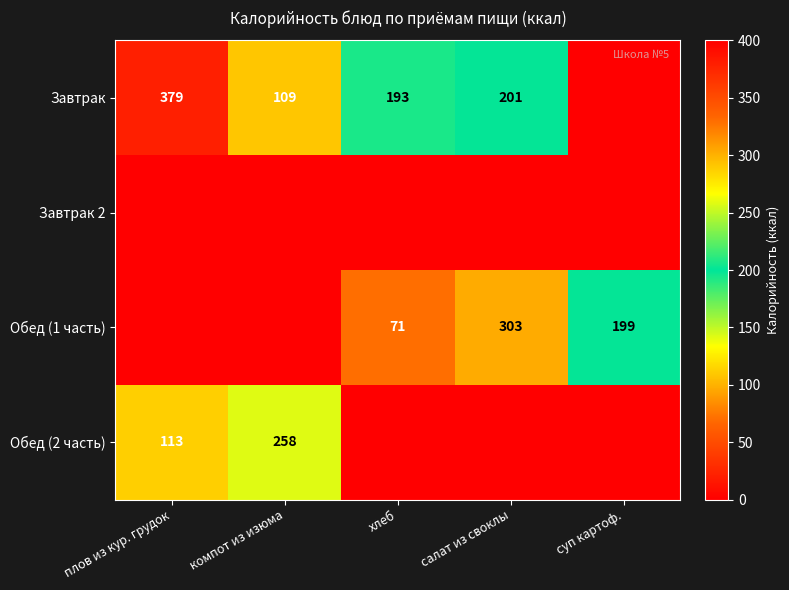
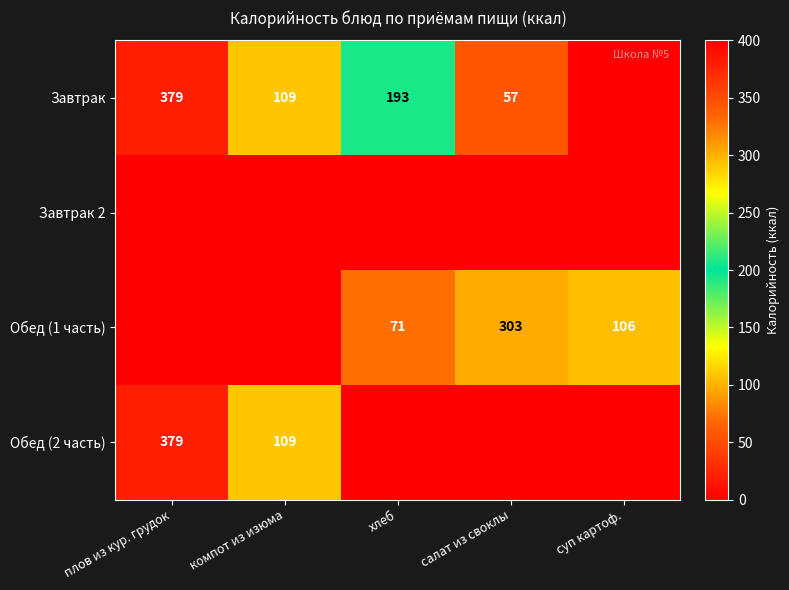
Завтрак, салат из своклы: 201 -> 57
Обед (1 часть), суп картоф.: 199 -> 106
Обед (2 часть), плов из кур. грудок: 113 -> 379
Обед (2 часть), компот из изюма: 258 -> 109
